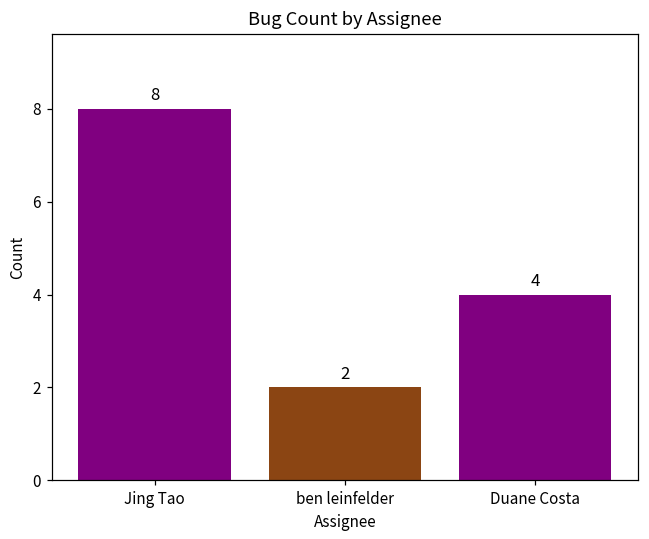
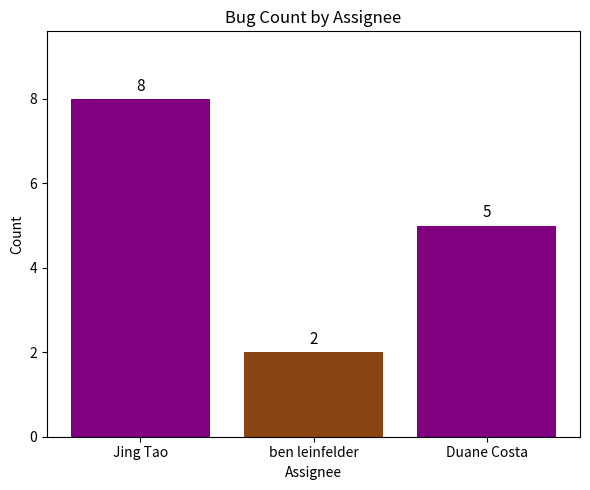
Duane Costa: 4 -> 5
